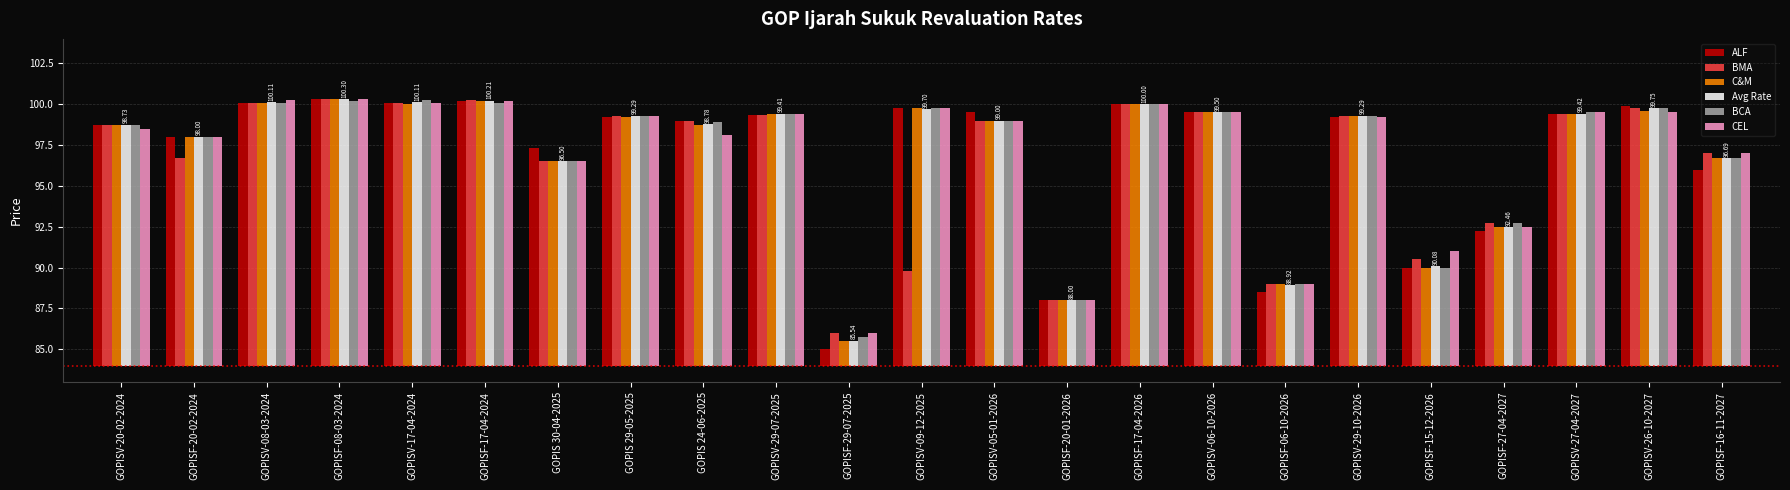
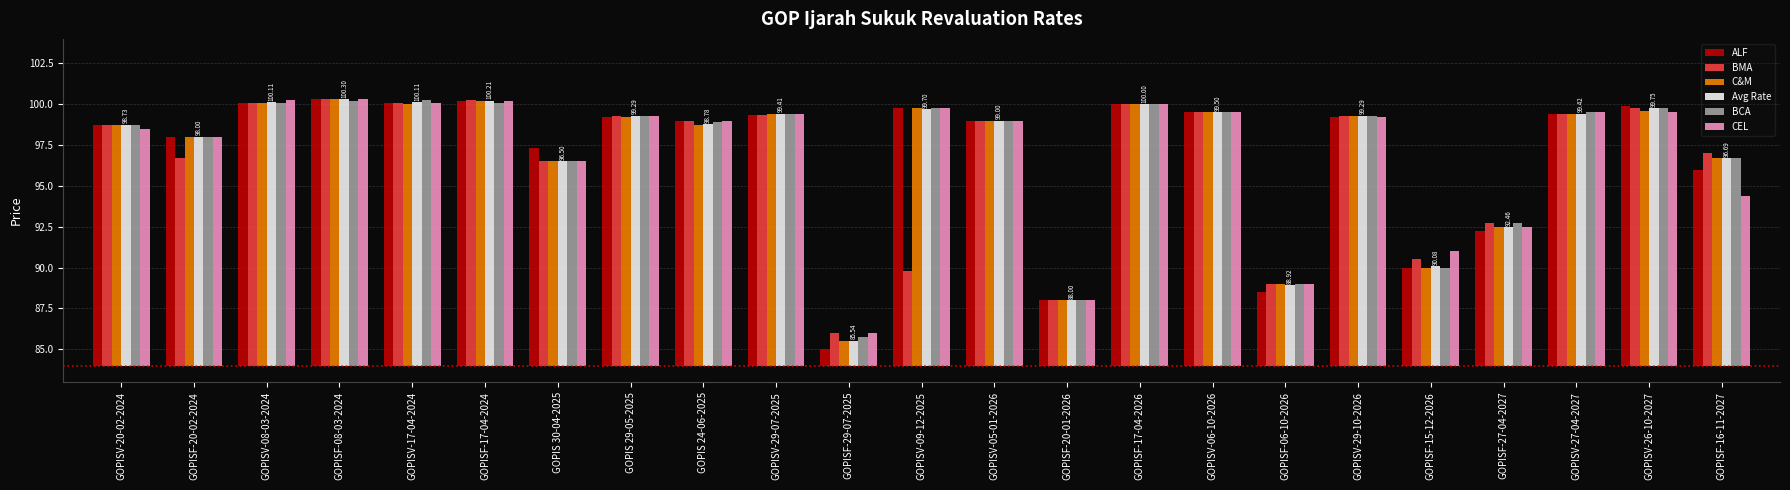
CEL, GOPIS 24-06-2025: 98.1 -> 99.0
ALF, GOPISV-05-01-2026: 99.5 -> 99.0
CEL, GOPISF-16-11-2027: 97.0 -> 94.4
